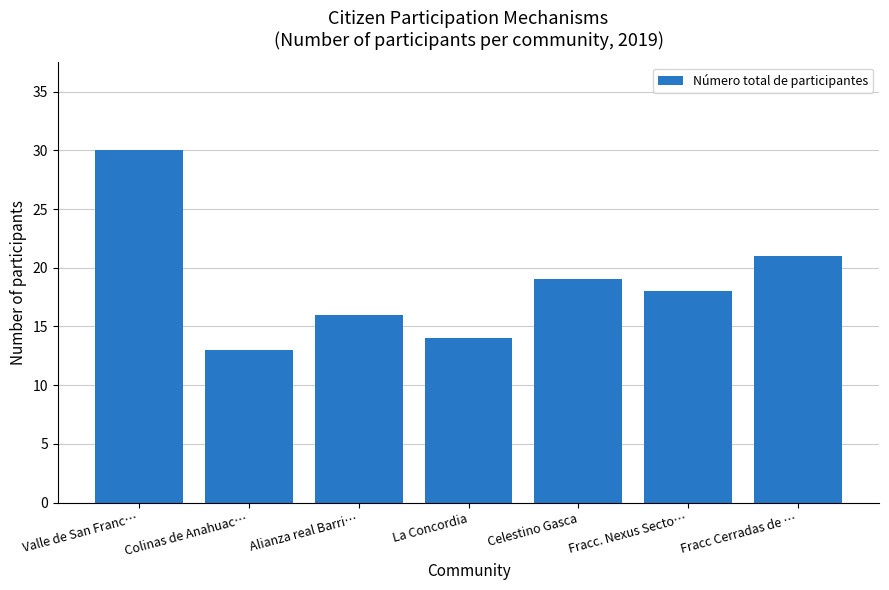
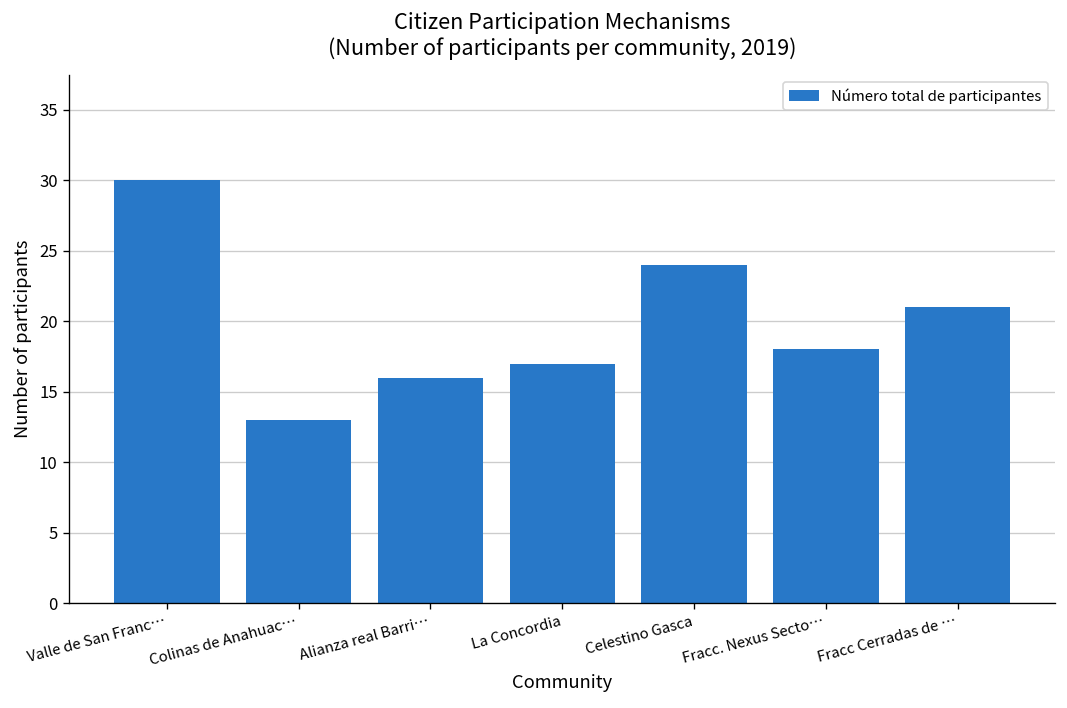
La Concordia: 14 -> 17
Celestino Gasca: 19 -> 24
